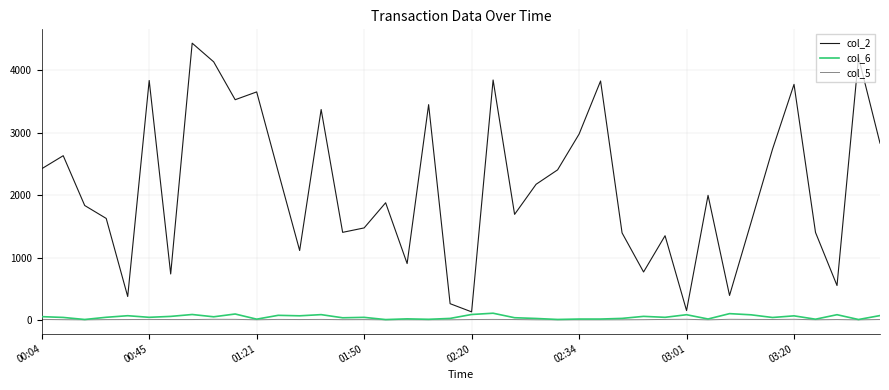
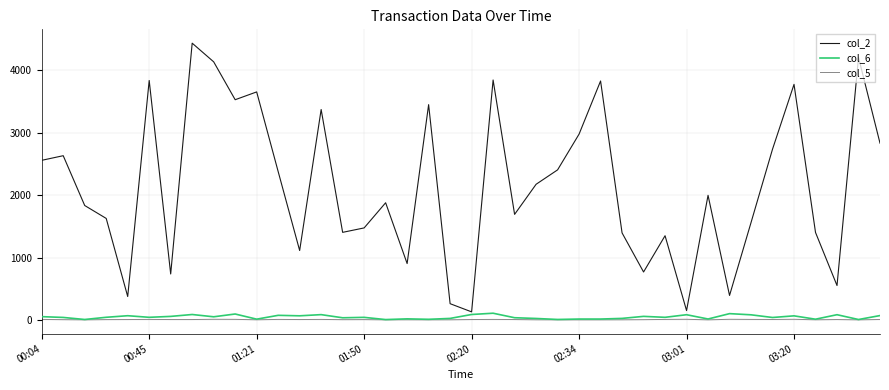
col_2, 00:04: 2400 -> 2600
